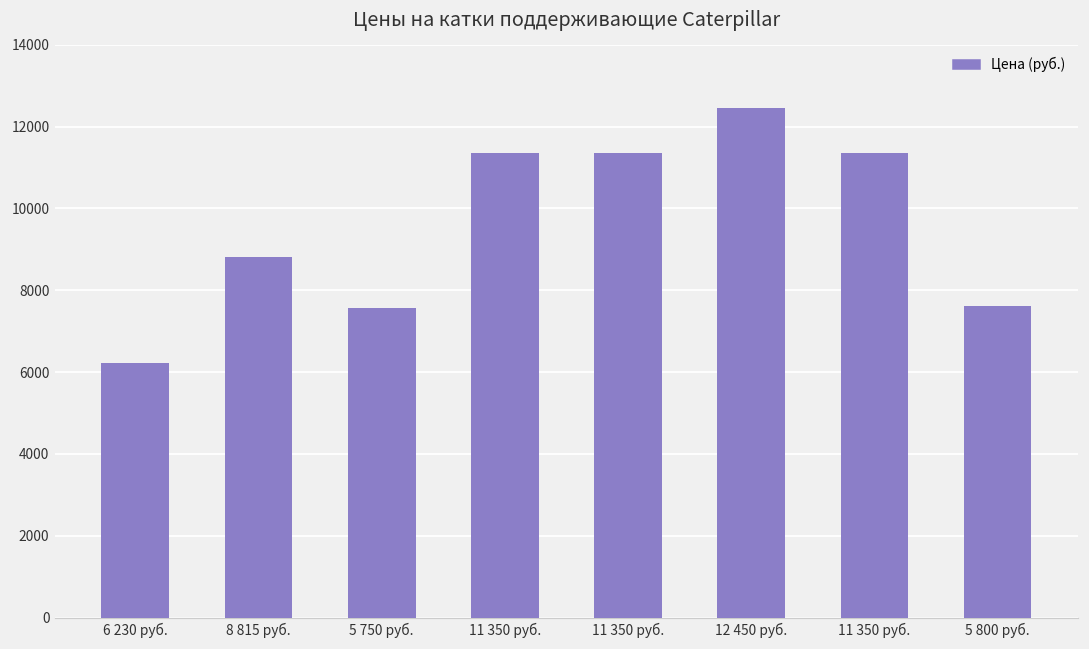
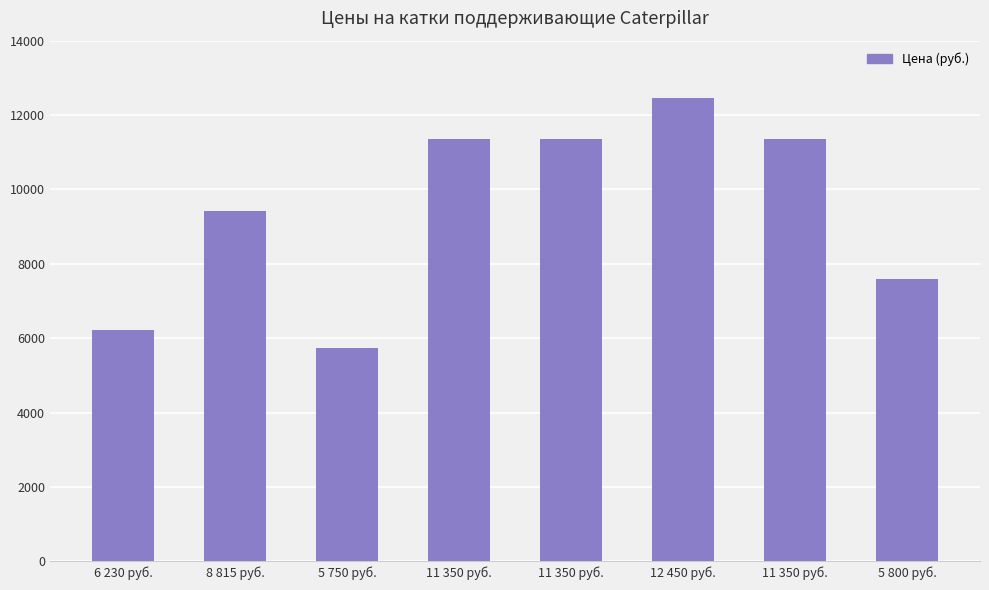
8 815 руб.: 8800 -> 9400
5 750 руб.: 7600 -> 5800
